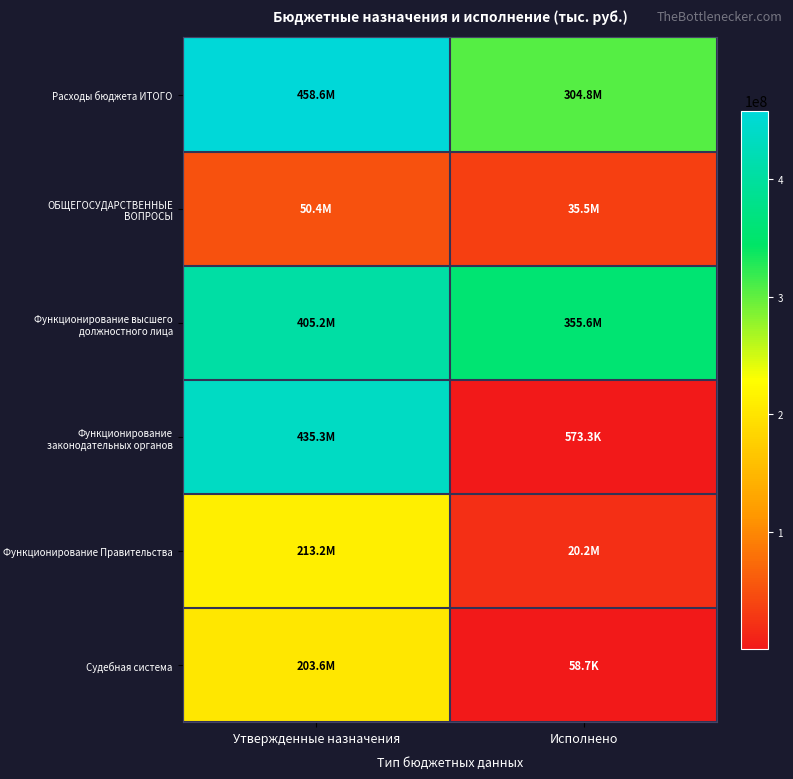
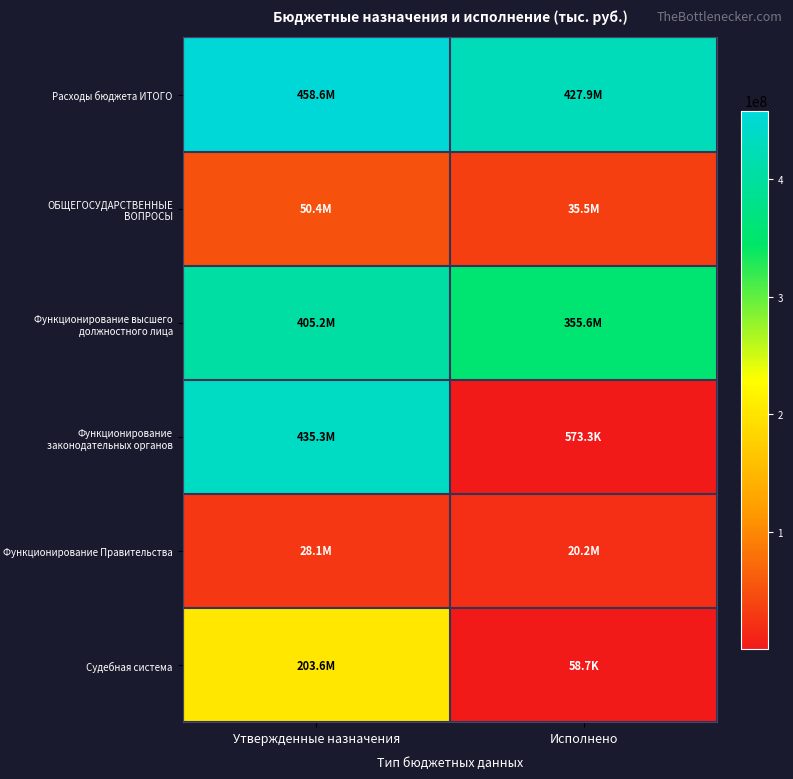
Расходы бюджета ИТОГО, Исполнено: 304.8M -> 427.9M
Функционирование Правительства, Утвержденные назначения: 213.2M -> 28.1M
